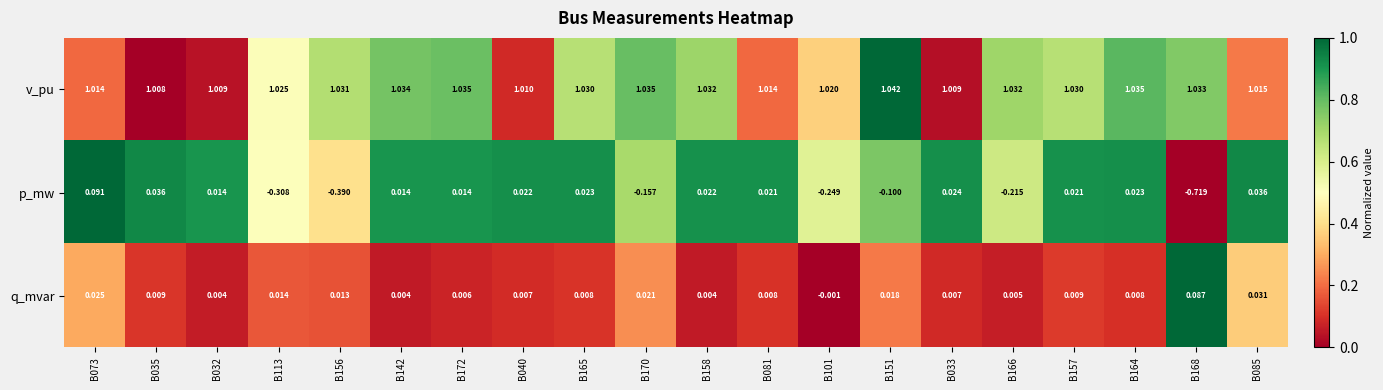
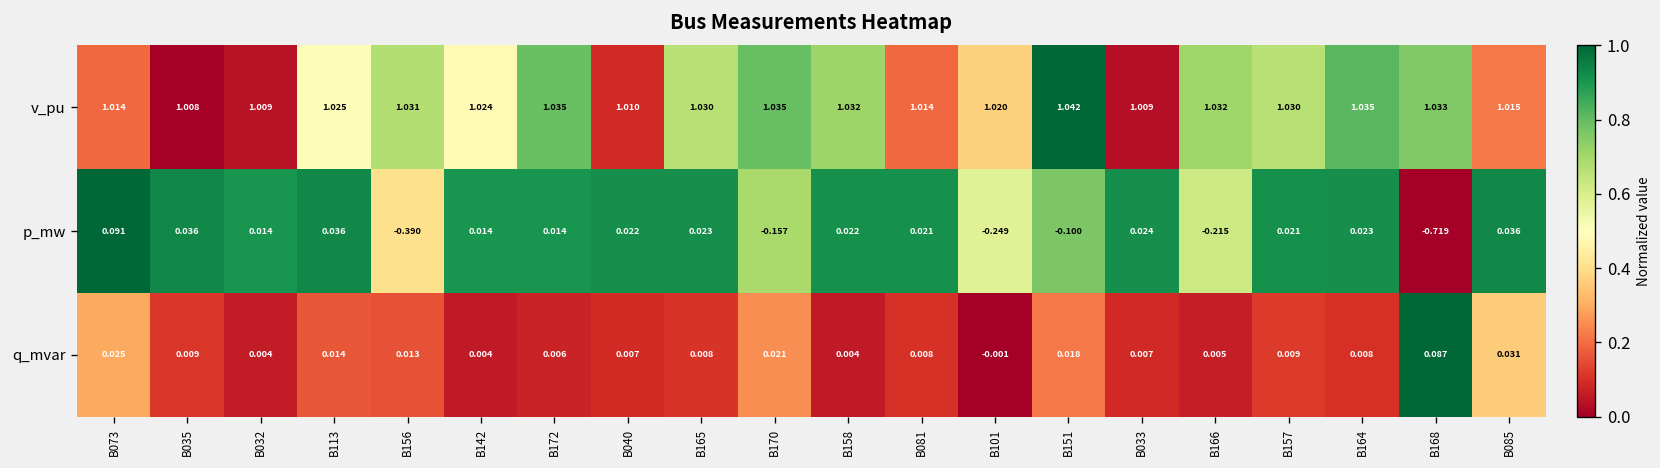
v_pu, B142: 1.034 -> 1.024
p_mw, B113: -0.308 -> 0.036
